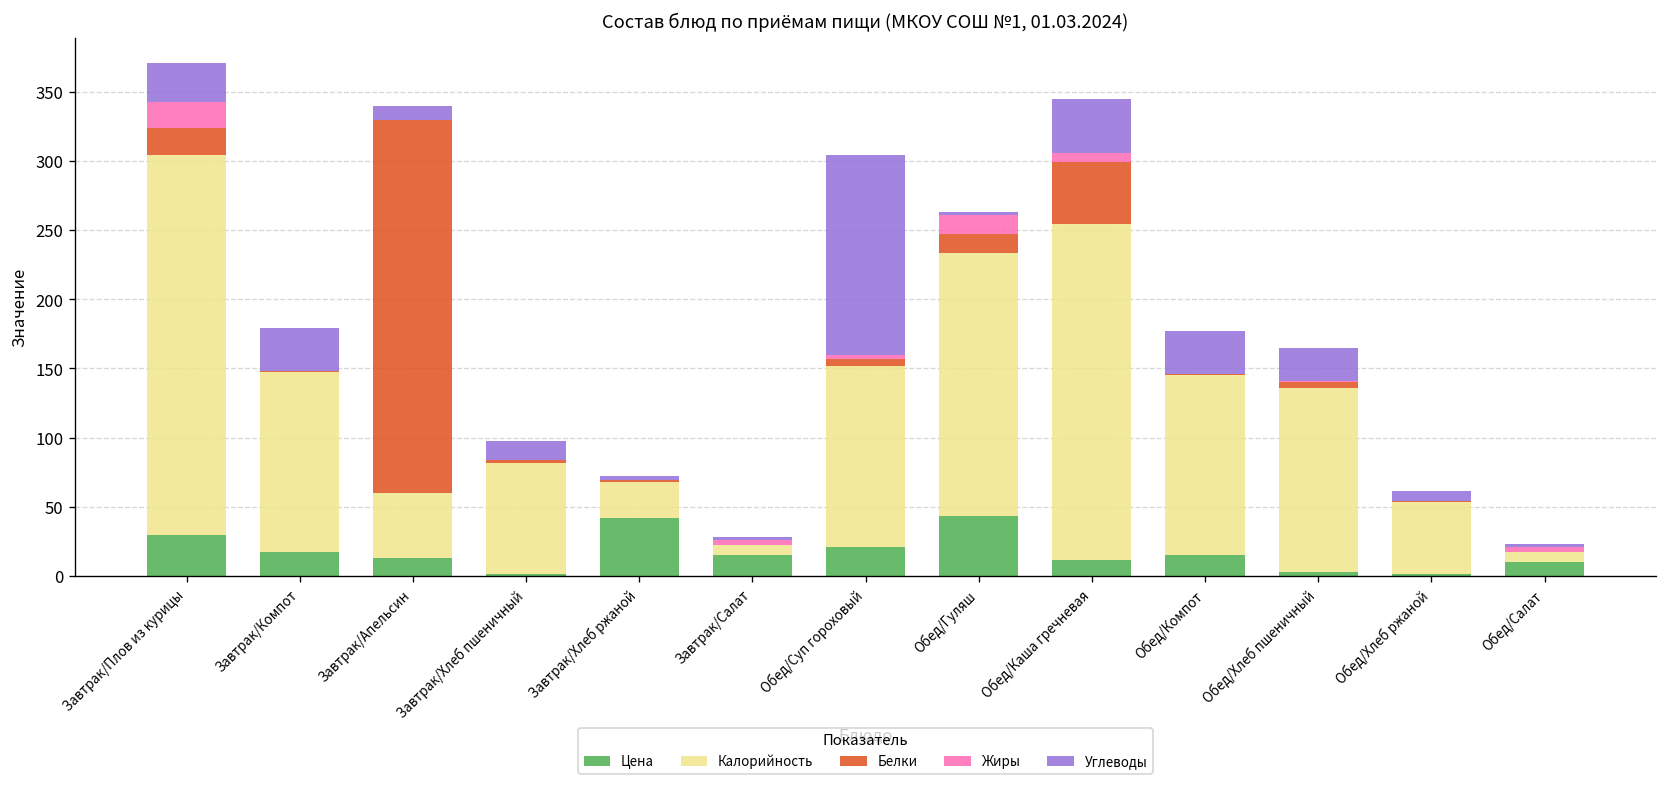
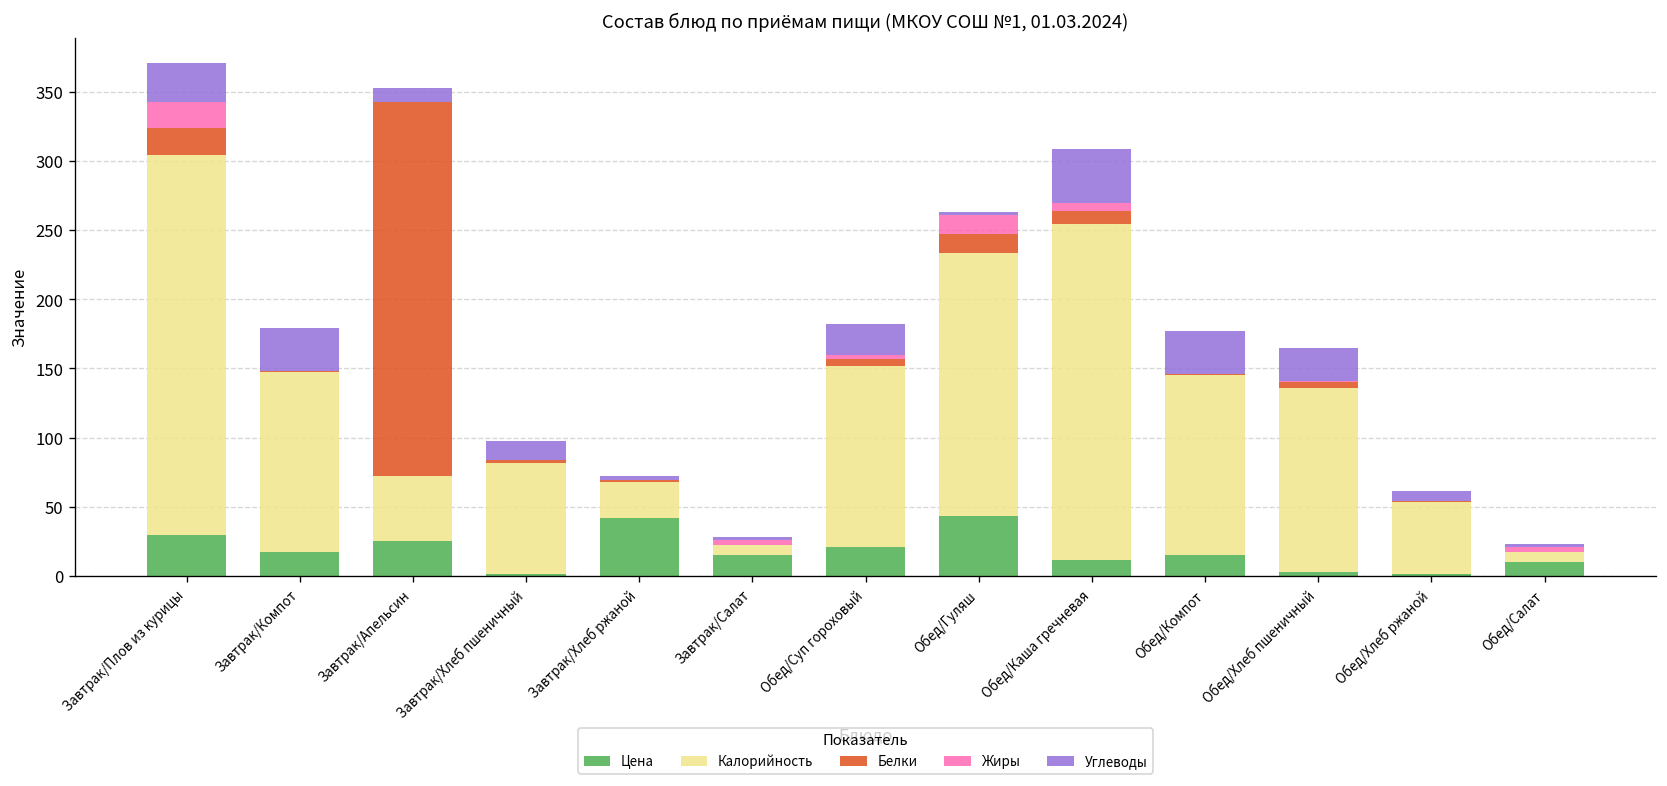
Цена, Завтрак/Апельсин: 13 -> 26
Углеводы, Обед/Суп гороховый: 144 -> 22
Белки, Обед/Каша гречневая: 45 -> 9
